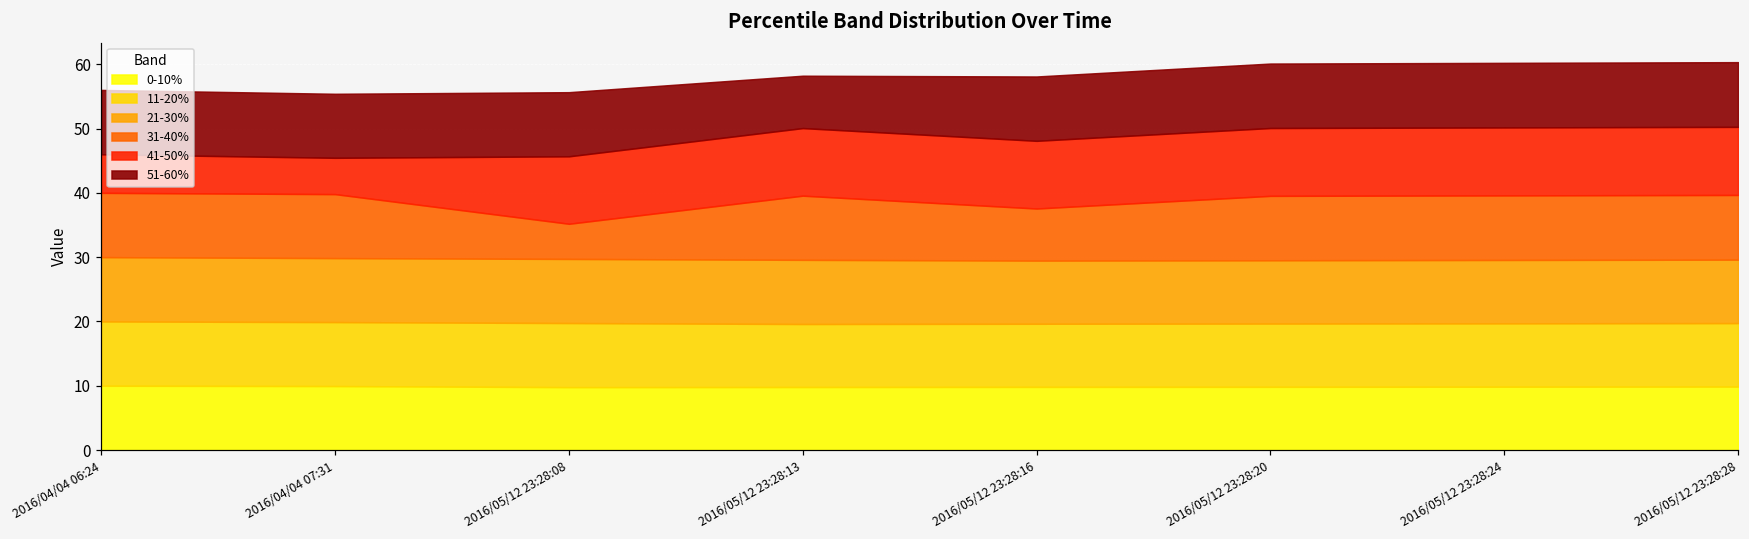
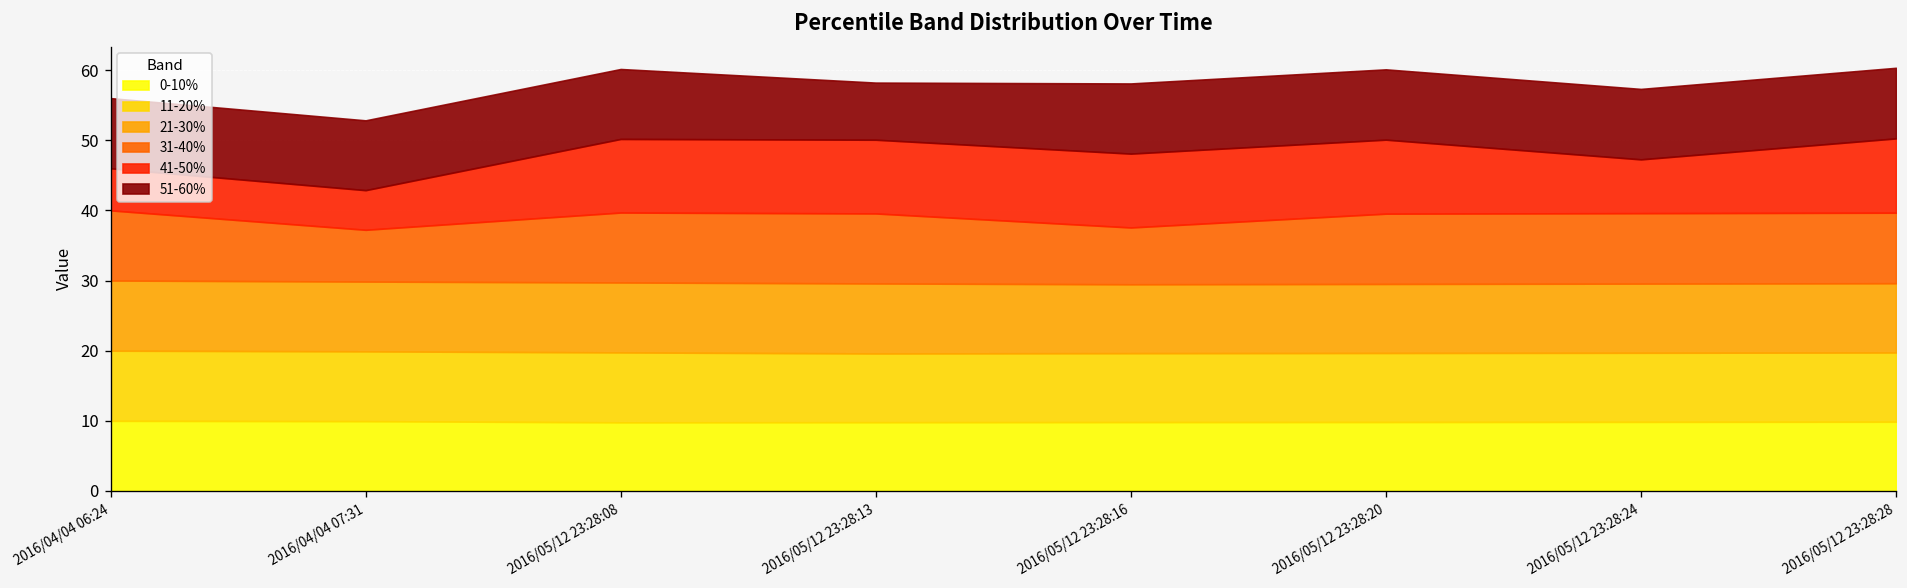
31-40%, 2016/04/04 07:31: 10 -> 7
31-40%, 2016/05/12 23:28:08: 5 -> 10
41-50%, 2016/05/12 23:28:24: 11 -> 8
